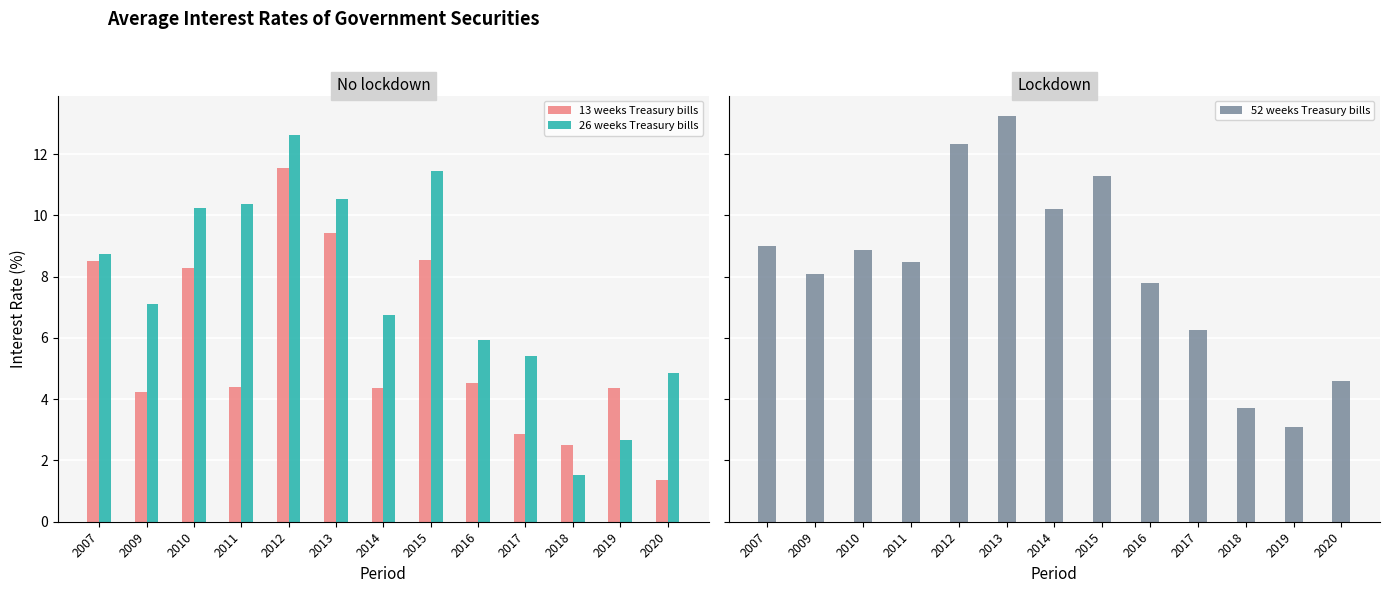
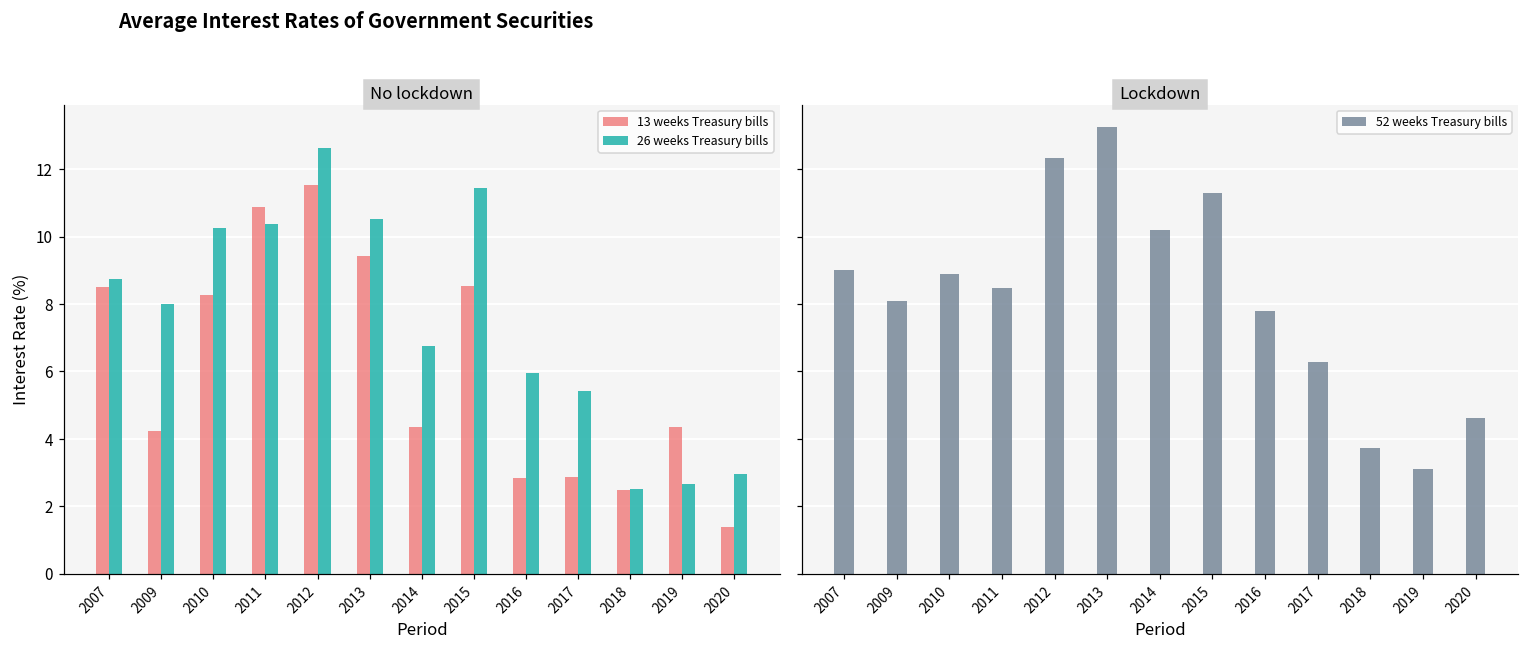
No lockdown, 26 weeks Treasury bills, 2009: 7.1 -> 8.0
No lockdown, 13 weeks Treasury bills, 2011: 4.4 -> 10.9
No lockdown, 13 weeks Treasury bills, 2016: 4.5 -> 2.8
No lockdown, 26 weeks Treasury bills, 2018: 1.5 -> 2.5
No lockdown, 26 weeks Treasury bills, 2020: 4.9 -> 3.0
